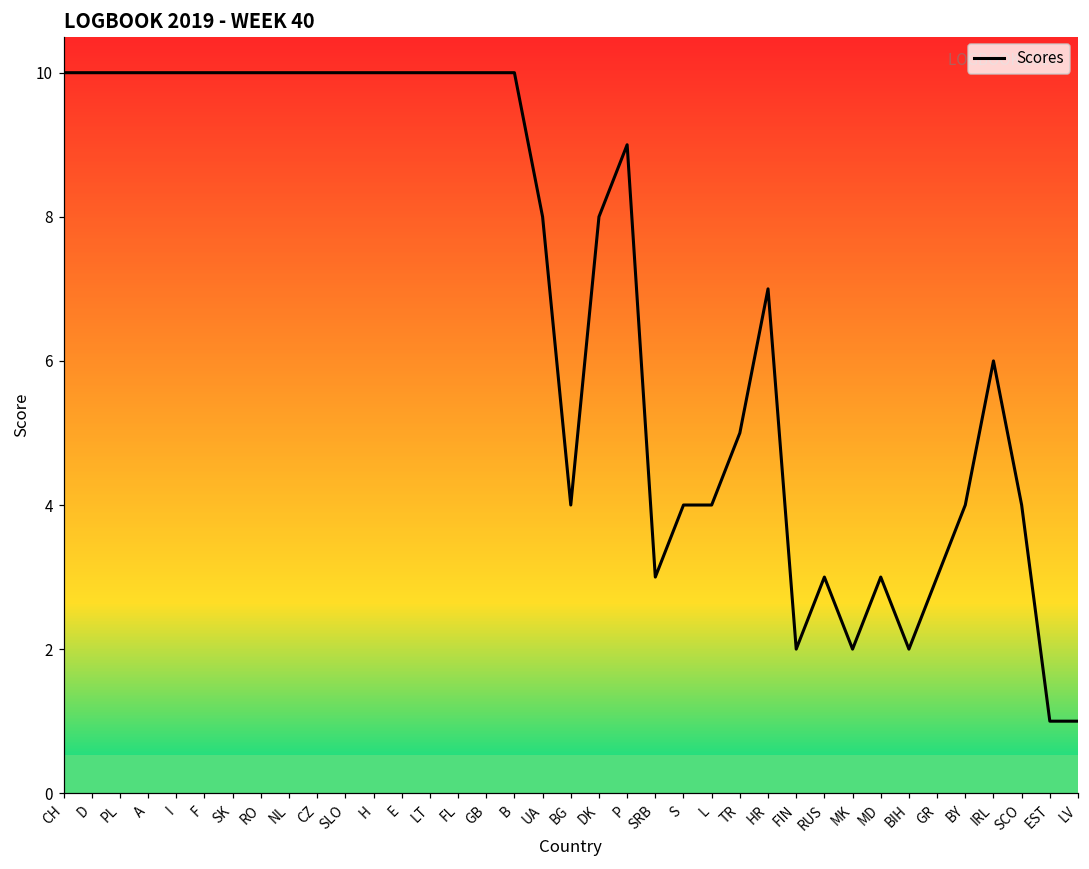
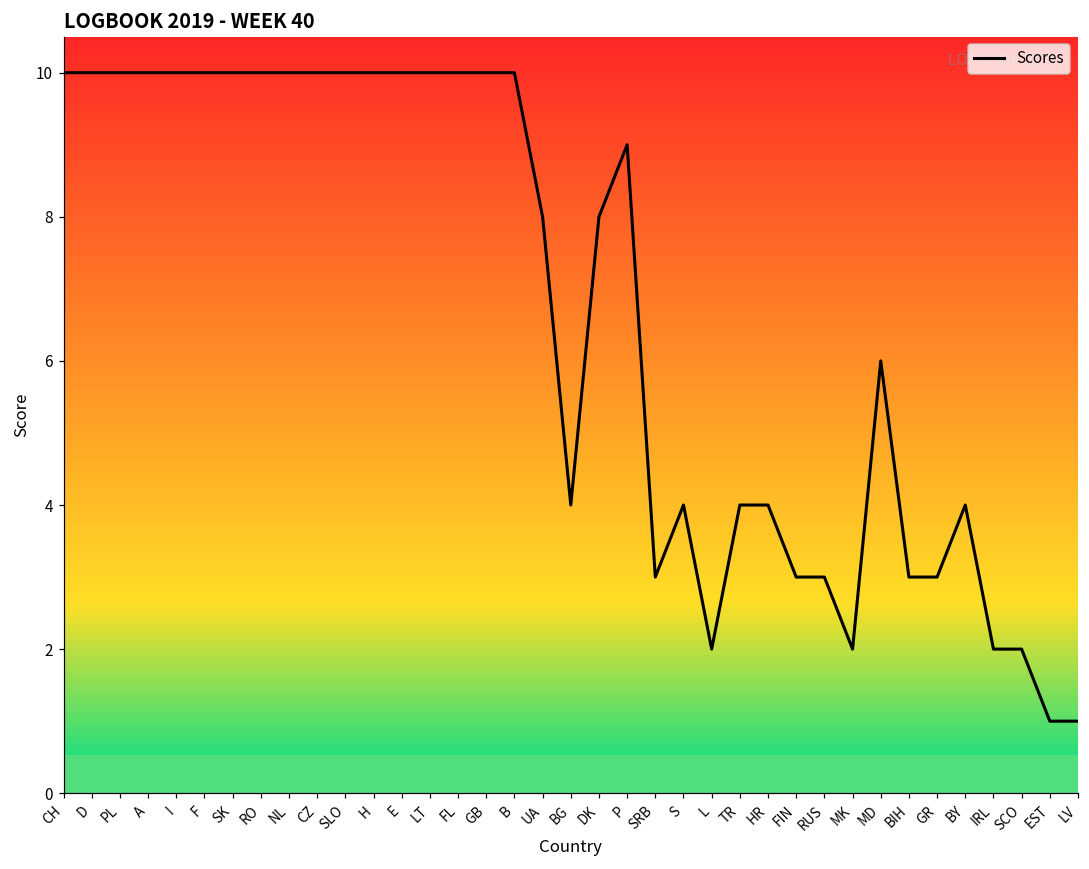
L: 4 -> 2
TR: 5 -> 4
HR: 7 -> 4
FIN: 2 -> 3
MD: 3 -> 6
BIH: 2 -> 3
IRL: 6 -> 2
SCO: 4 -> 2
